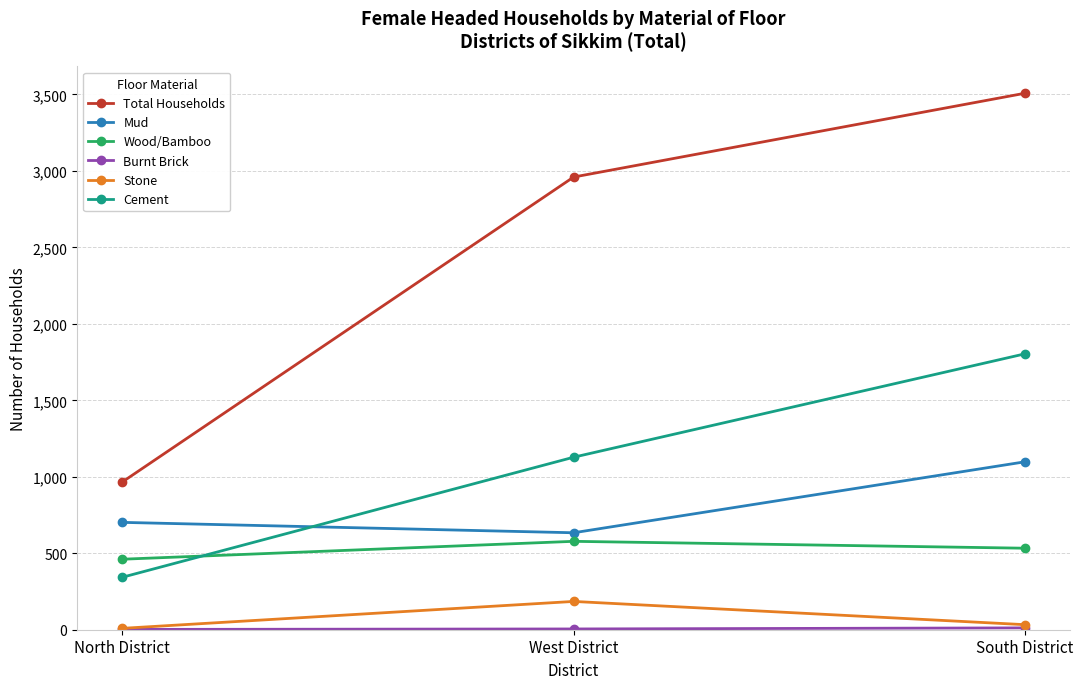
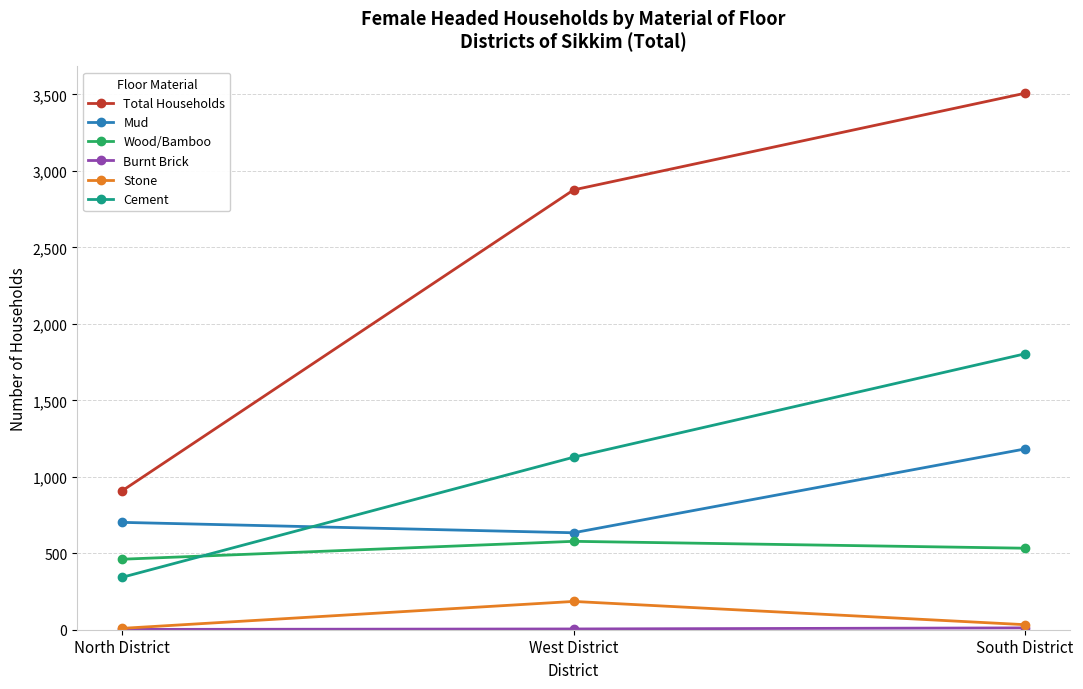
Total Households, North District: 970 -> 910
Total Households, West District: 2,960 -> 2,880
Mud, South District: 1,100 -> 1,180
